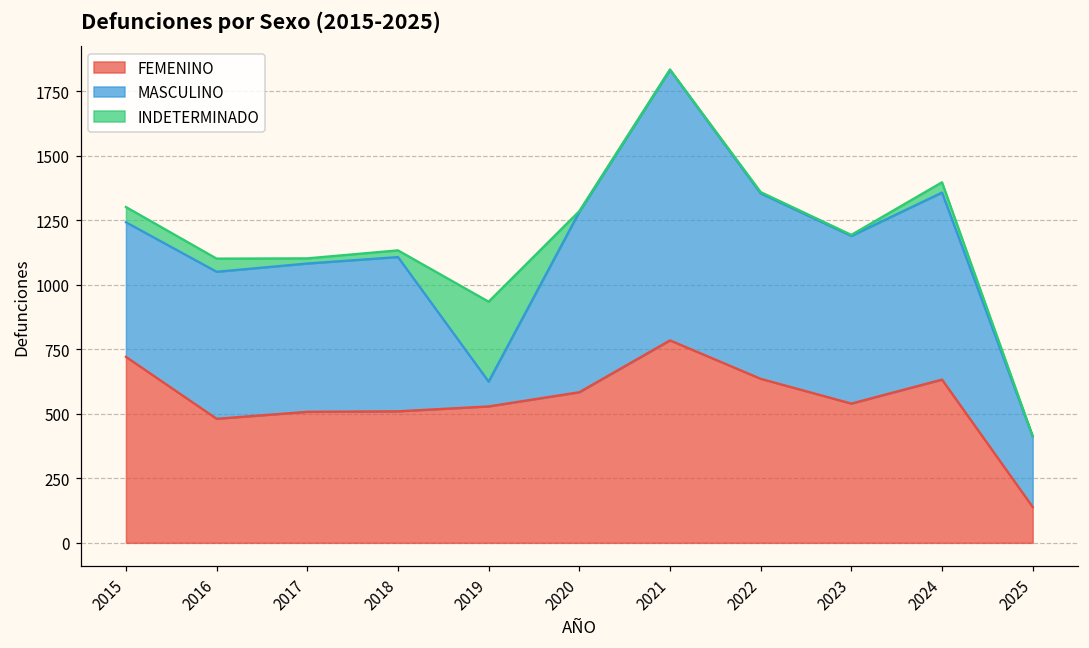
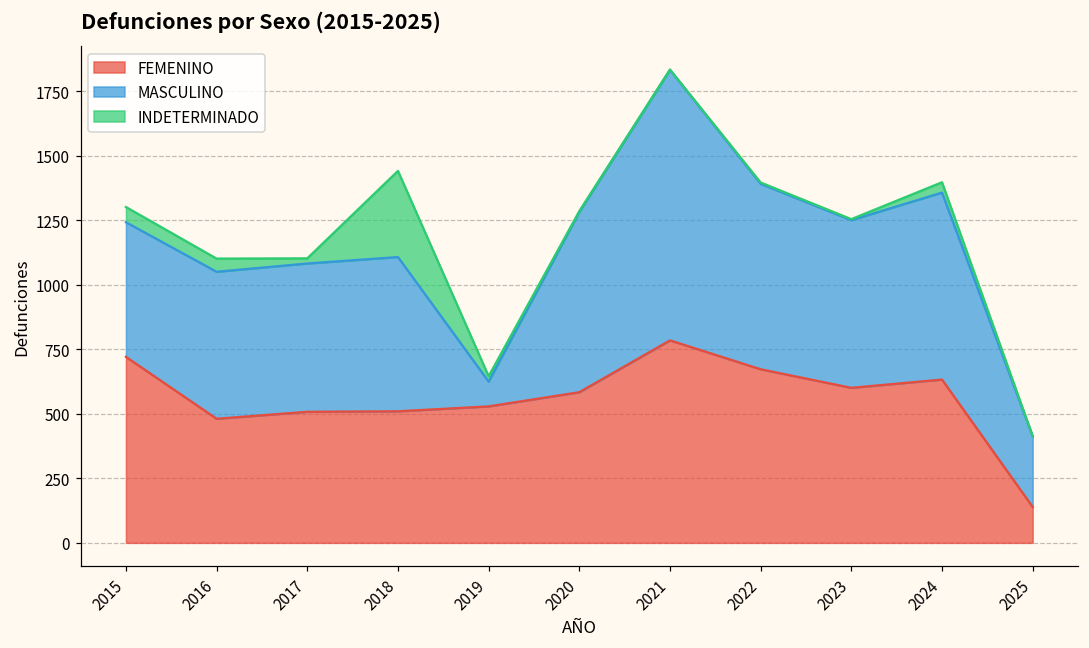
INDETERMINADO, 2018: 30 -> 330
INDETERMINADO, 2019: 310 -> 20
FEMENINO, 2022: 640 -> 670
FEMENINO, 2023: 540 -> 600
